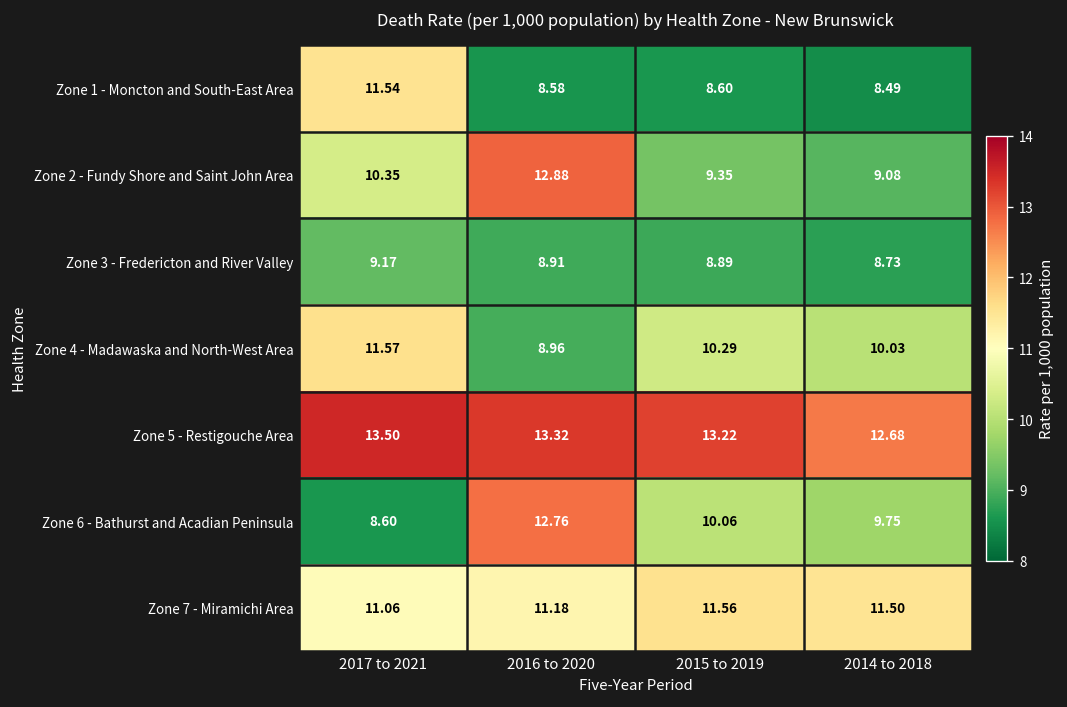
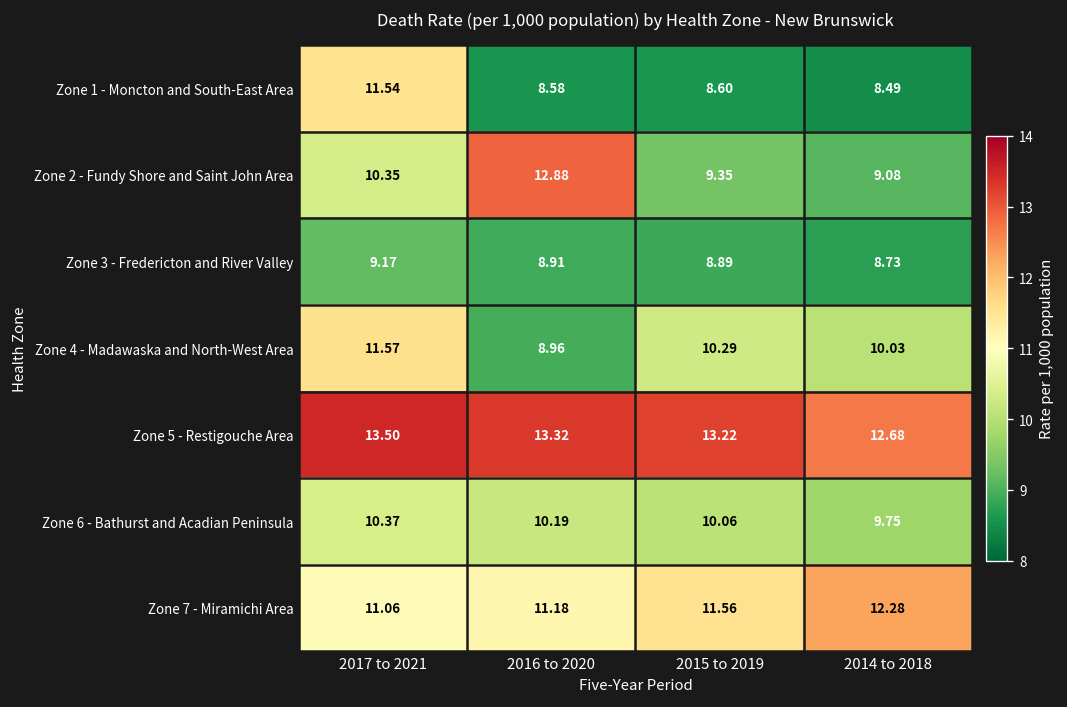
Zone 6 - Bathurst and Acadian Peninsula, 2017 to 2021: 8.60 -> 10.37
Zone 6 - Bathurst and Acadian Peninsula, 2016 to 2020: 12.76 -> 10.19
Zone 7 - Miramichi Area, 2014 to 2018: 11.50 -> 12.28
